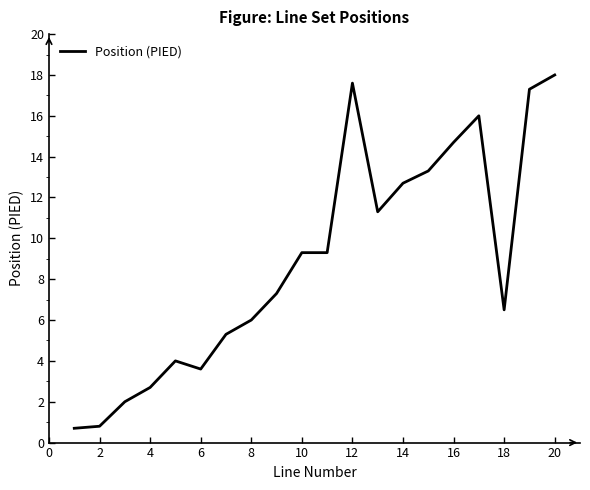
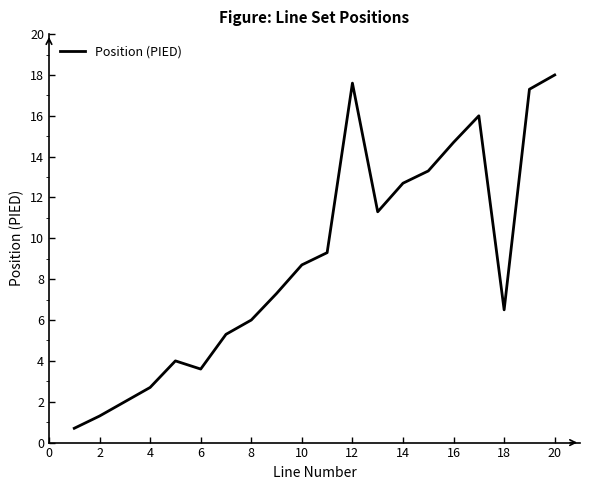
2: 0.8 -> 1.3
10: 9.3 -> 8.7
